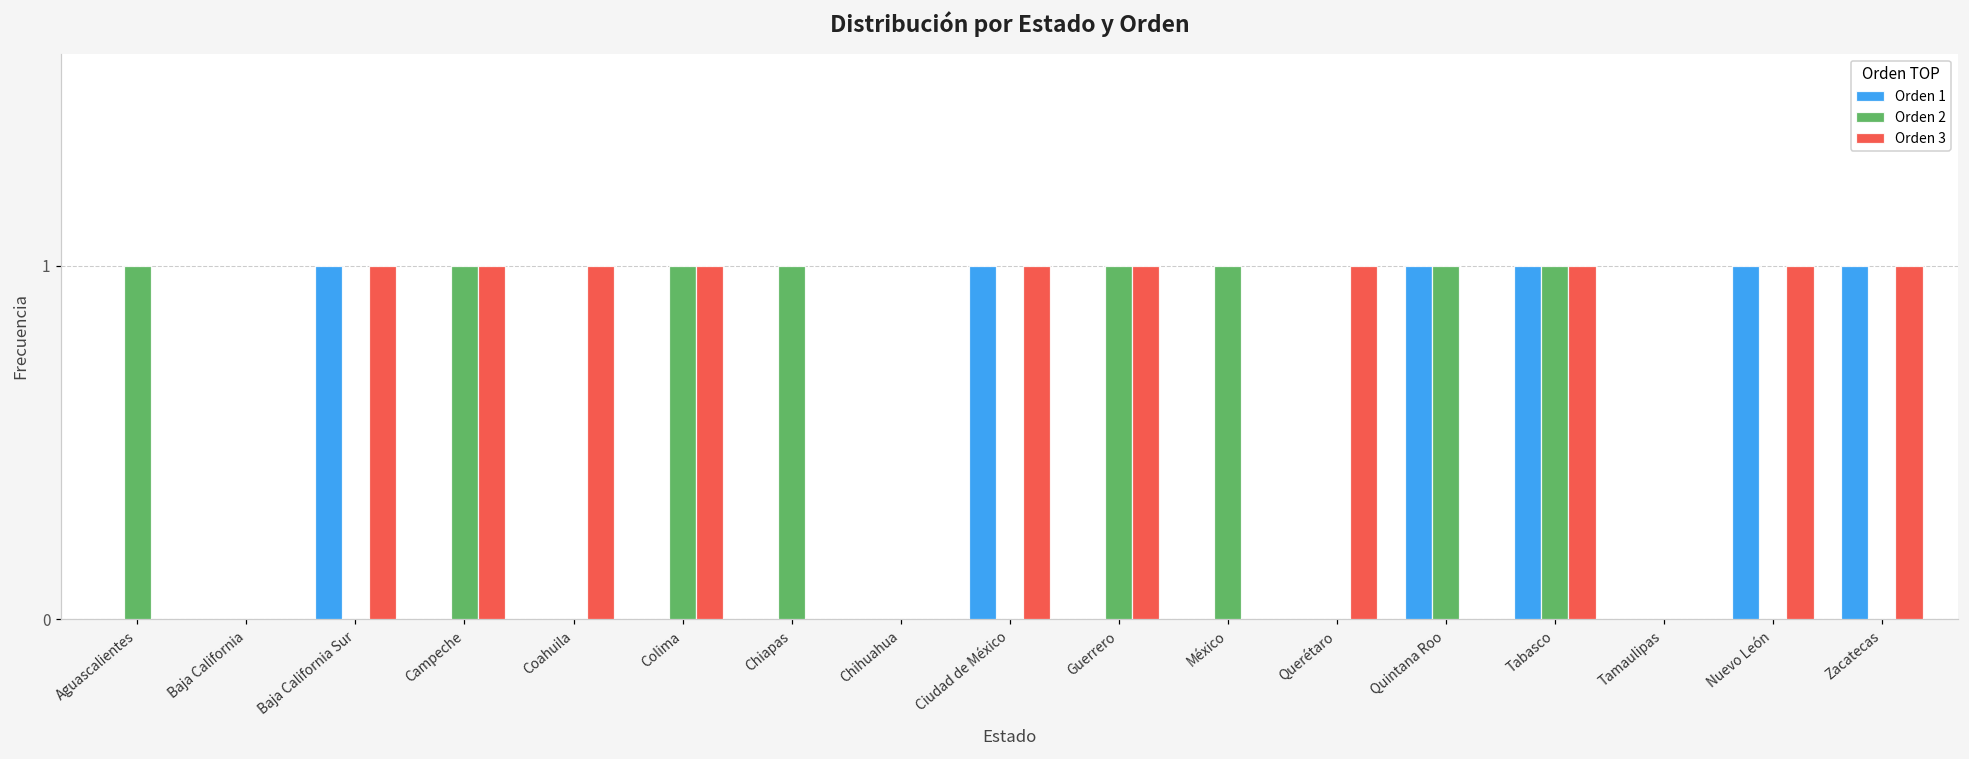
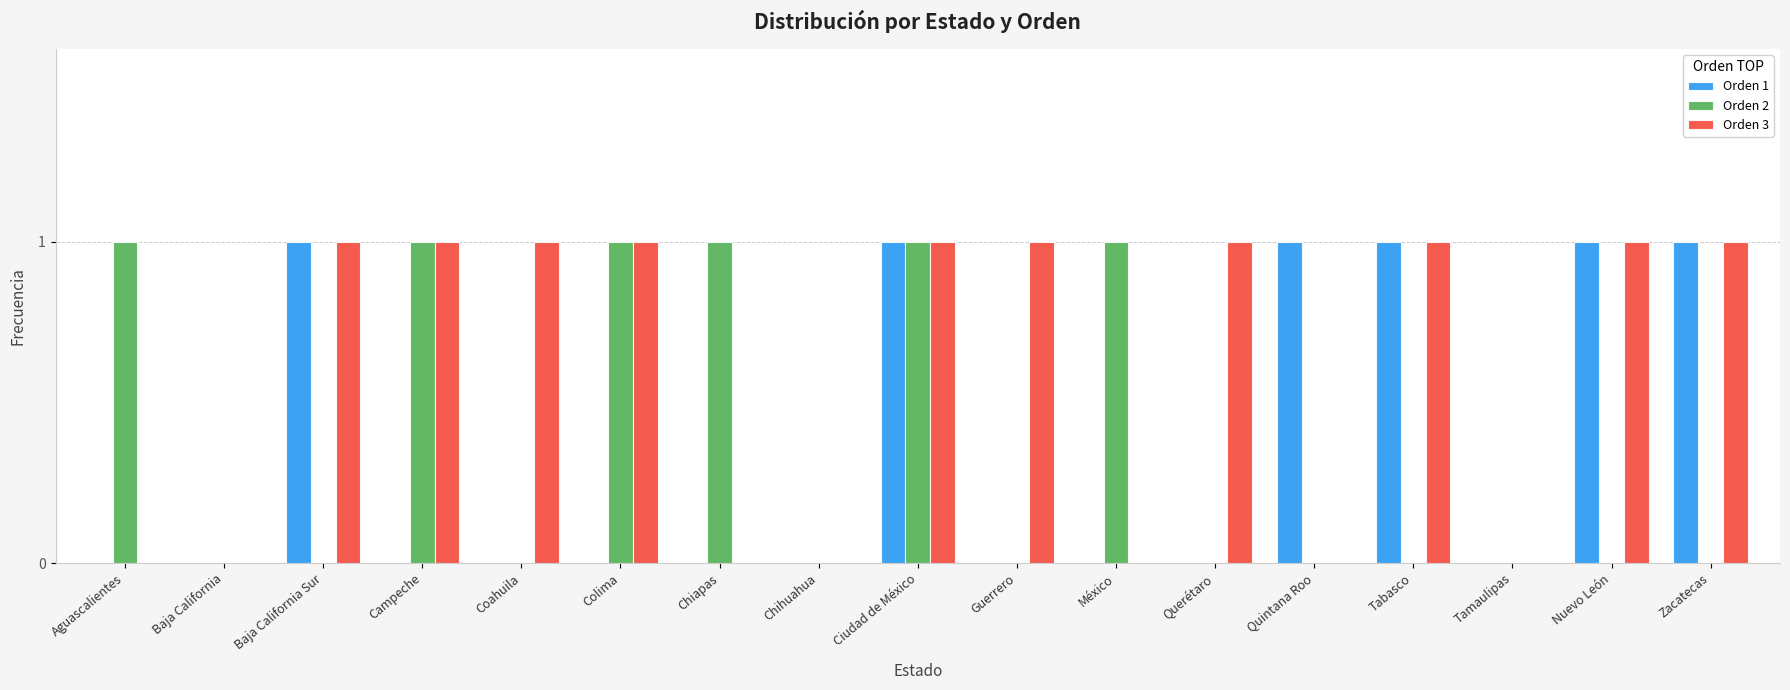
Orden 2, Ciudad de México: 0 -> 1
Orden 2, Guerrero: 1 -> 0
Orden 2, Quintana Roo: 1 -> 0
Orden 2, Tabasco: 1 -> 0
